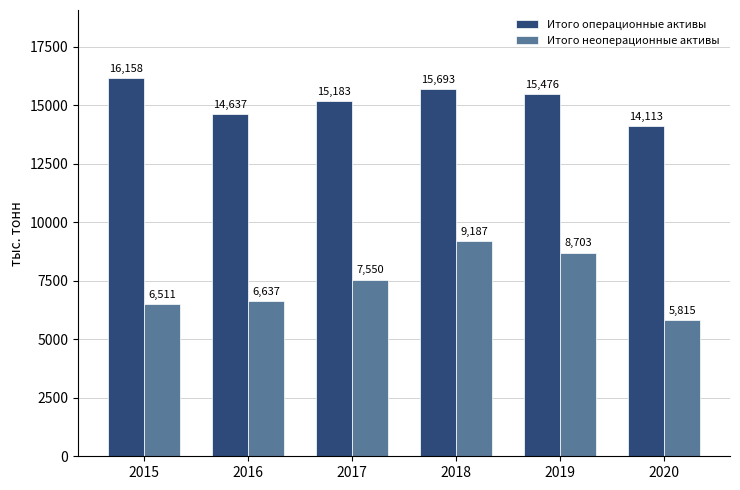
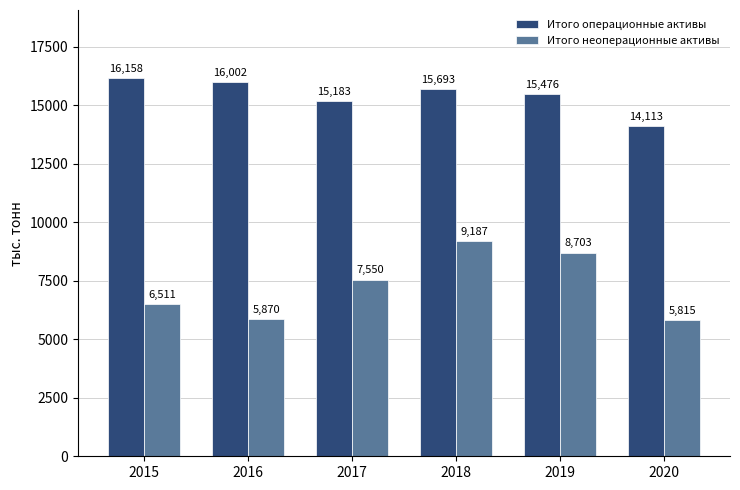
Итого операционные активы, 2016: 14,637 -> 16,002
Итого неоперационные активы, 2016: 6,637 -> 5,870
